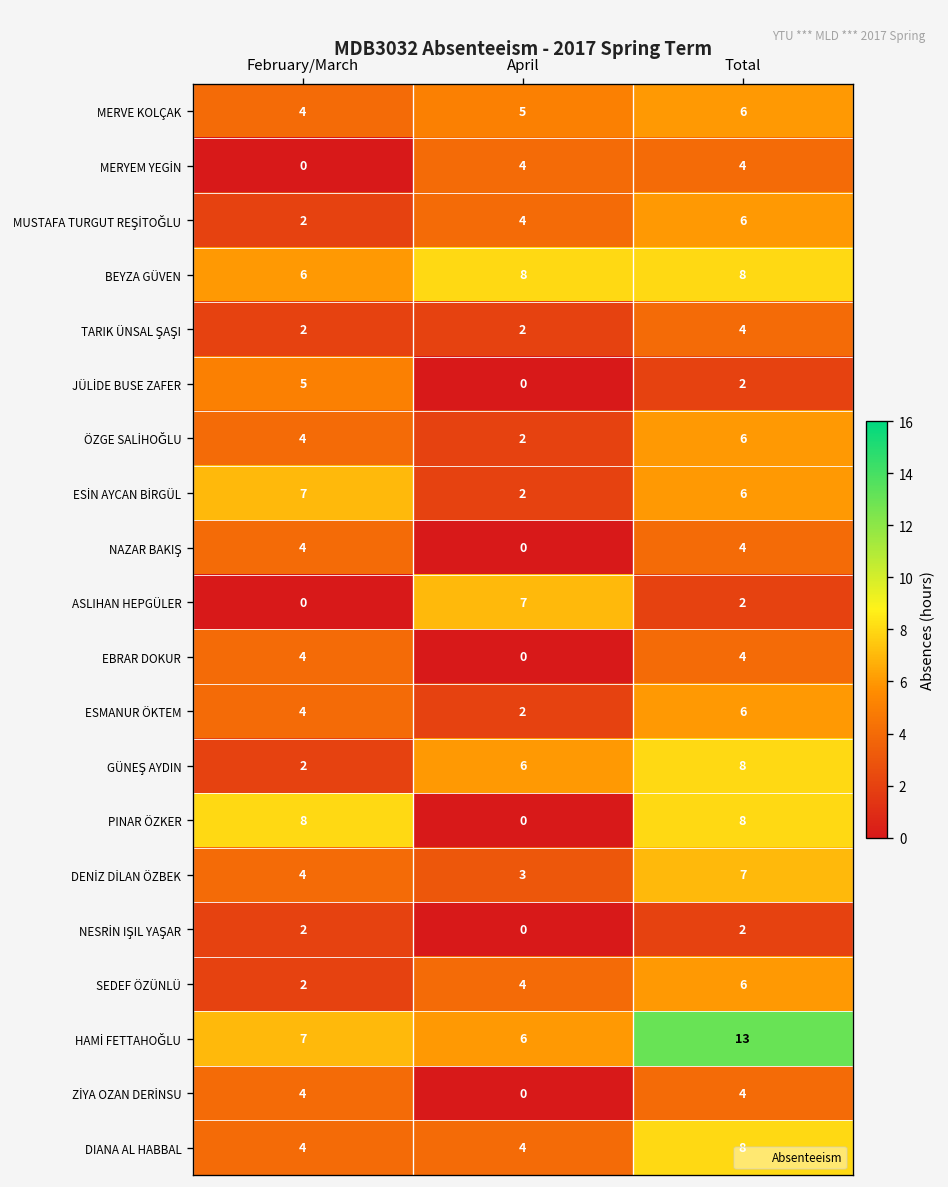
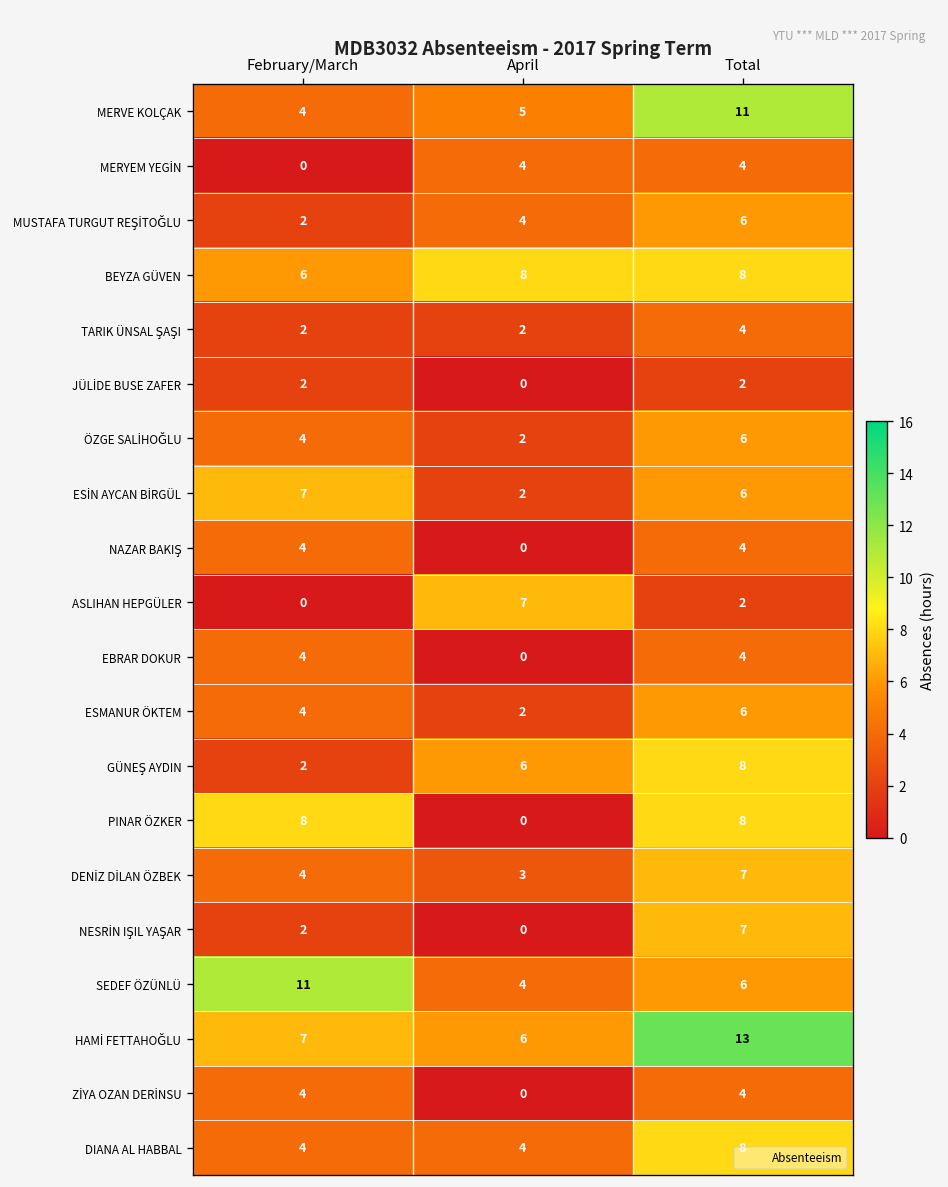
MERVE KOLÇAK, Total: 6 -> 11
JÜLİDE BUSE ZAFER, February/March: 5 -> 2
NESRİN IŞIL YAŞAR, Total: 2 -> 7
SEDEF ÖZÜNLÜ, February/March: 2 -> 11
